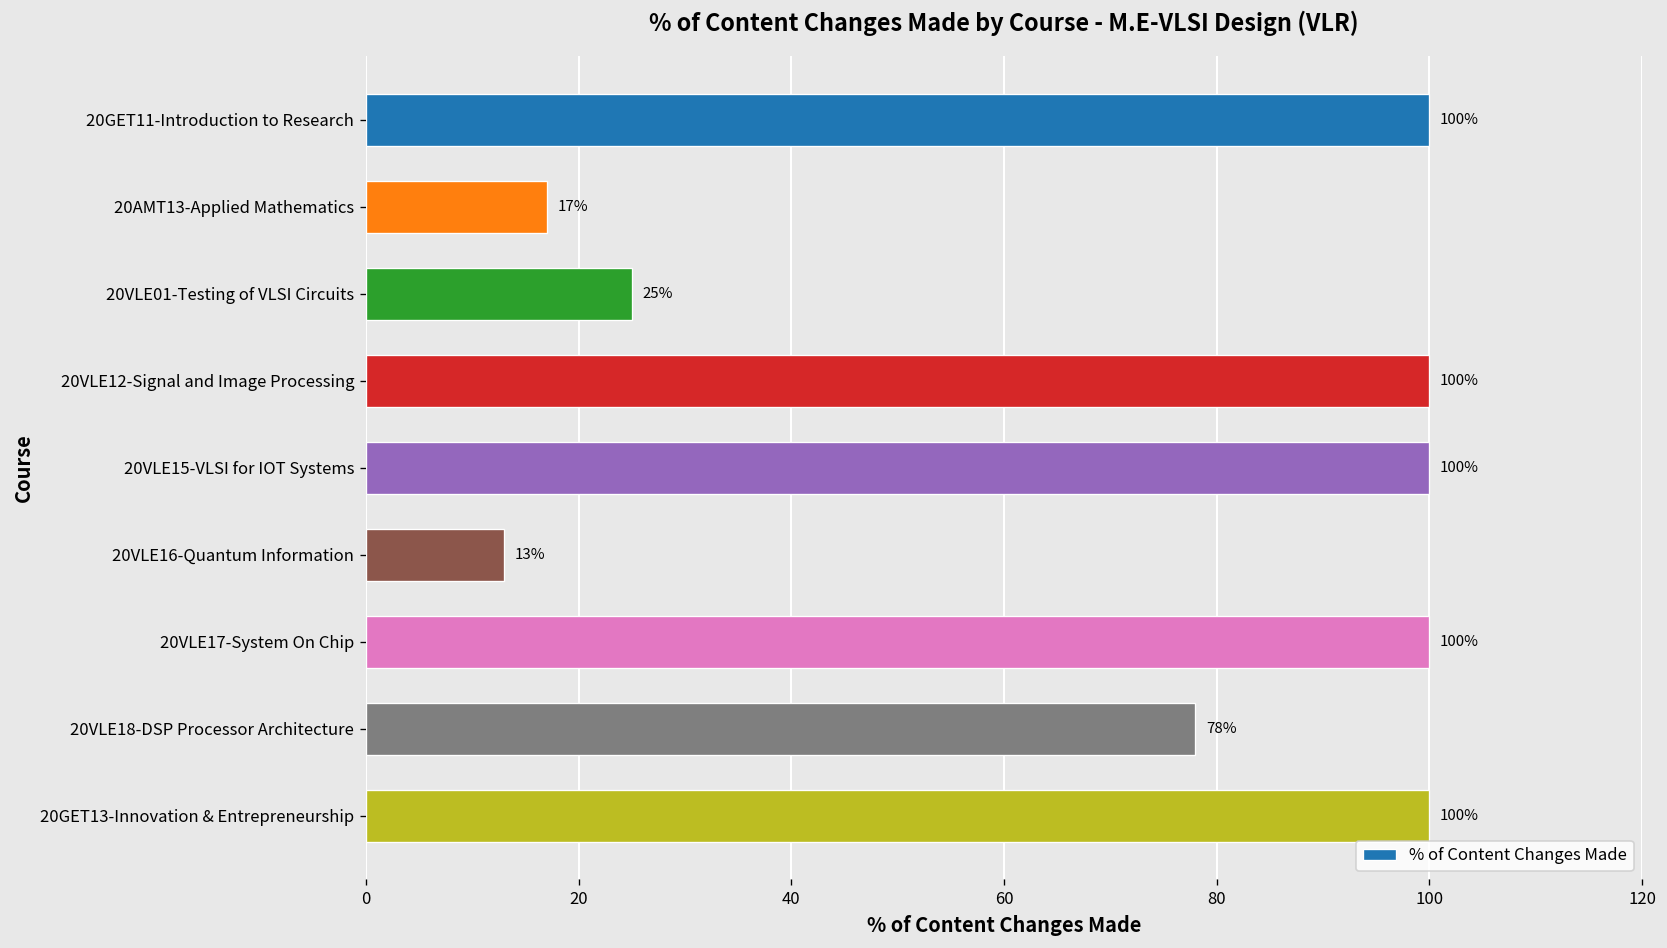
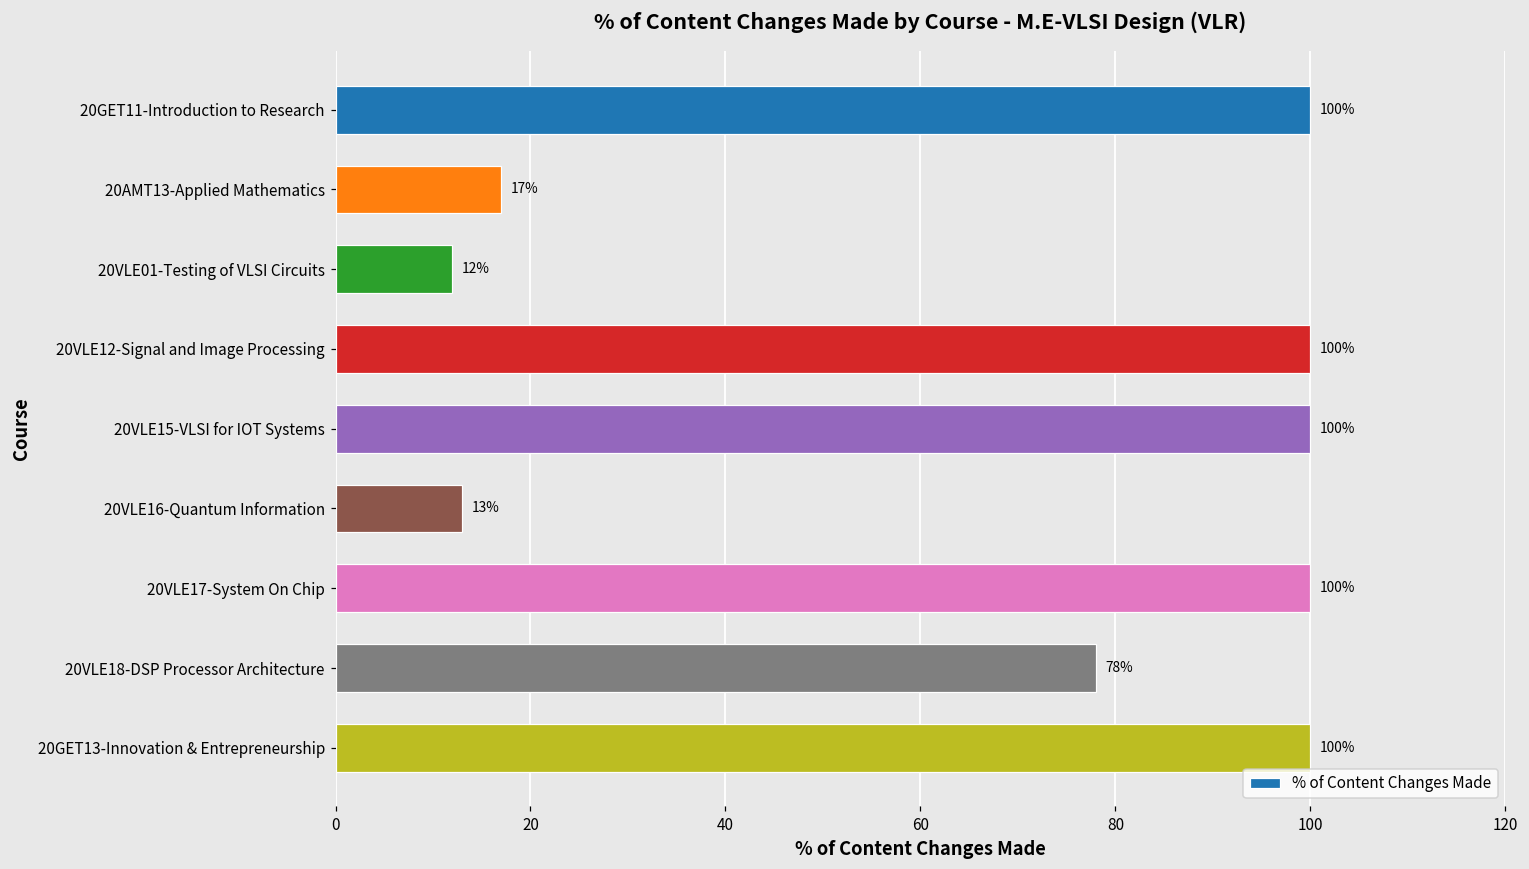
20VLE01-Testing of VLSI Circuits: 25% -> 12%
